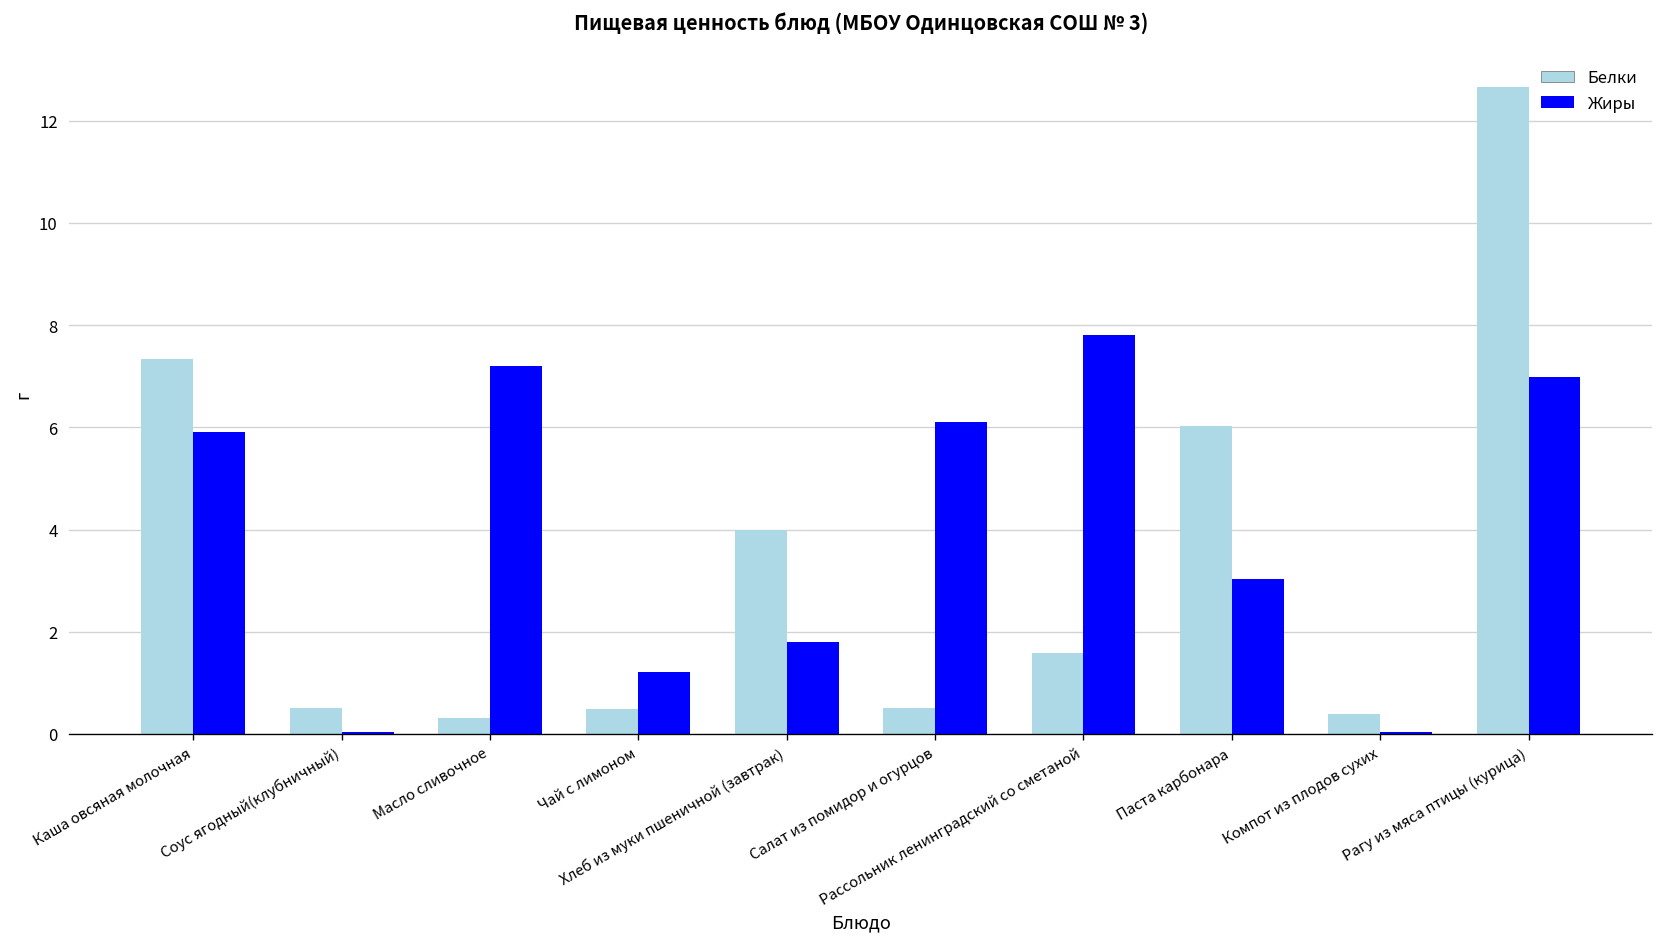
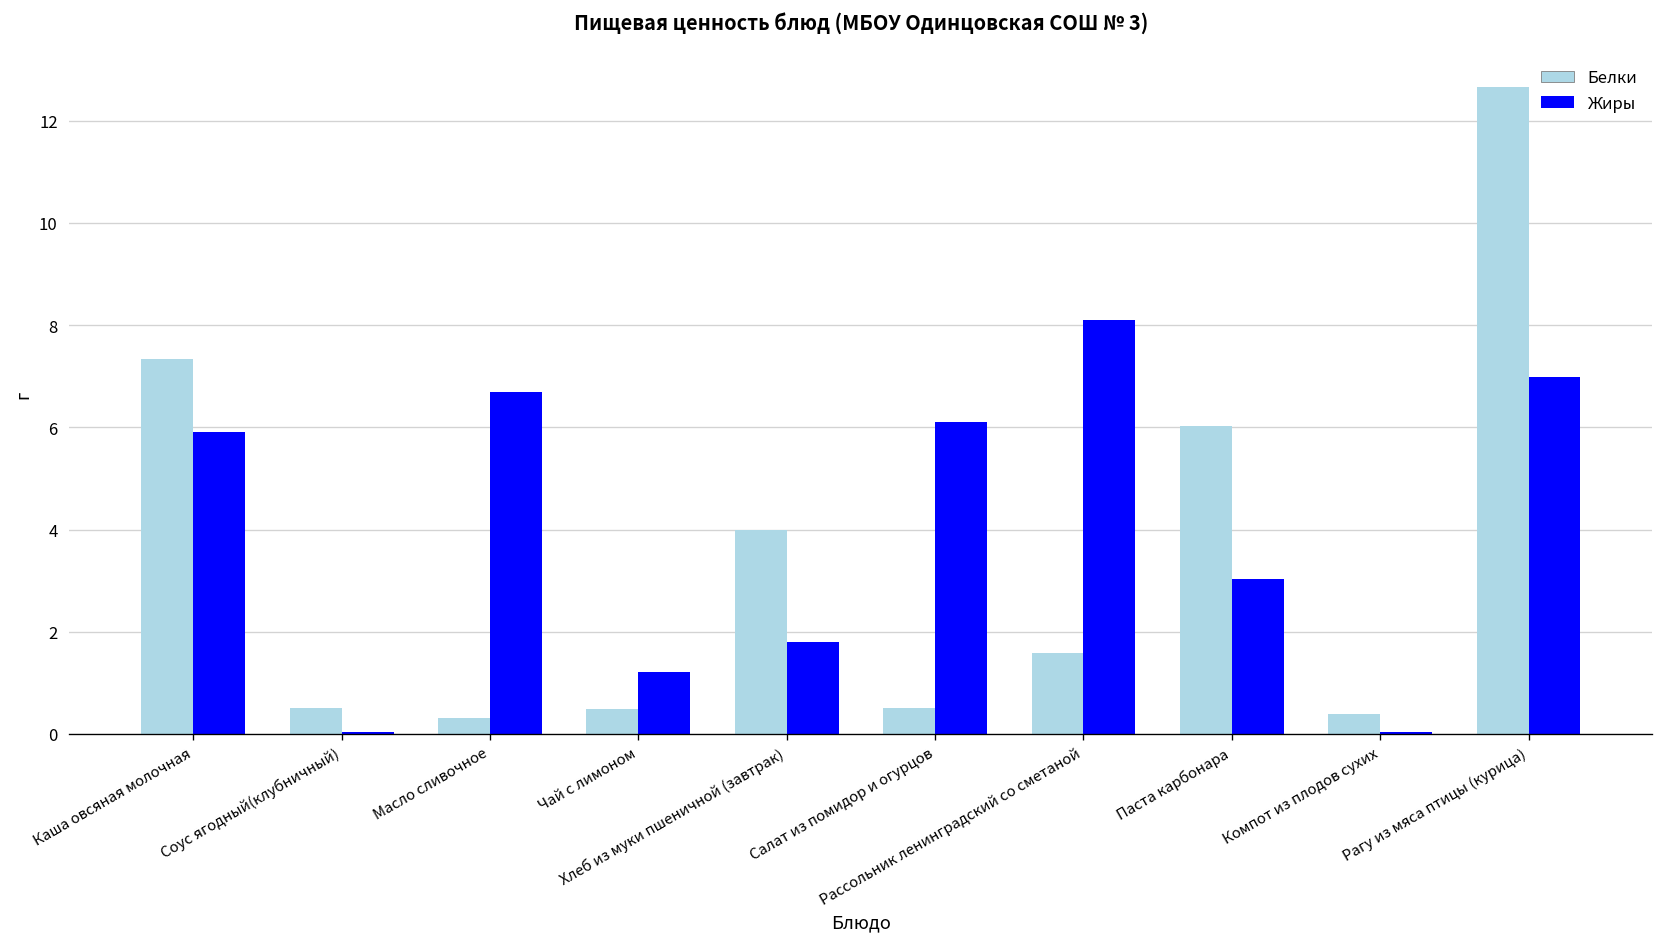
Жиры, Масло сливочное: 7.2 -> 6.7
Жиры, Рассольник ленинградский со сметаной: 7.8 -> 8.1
